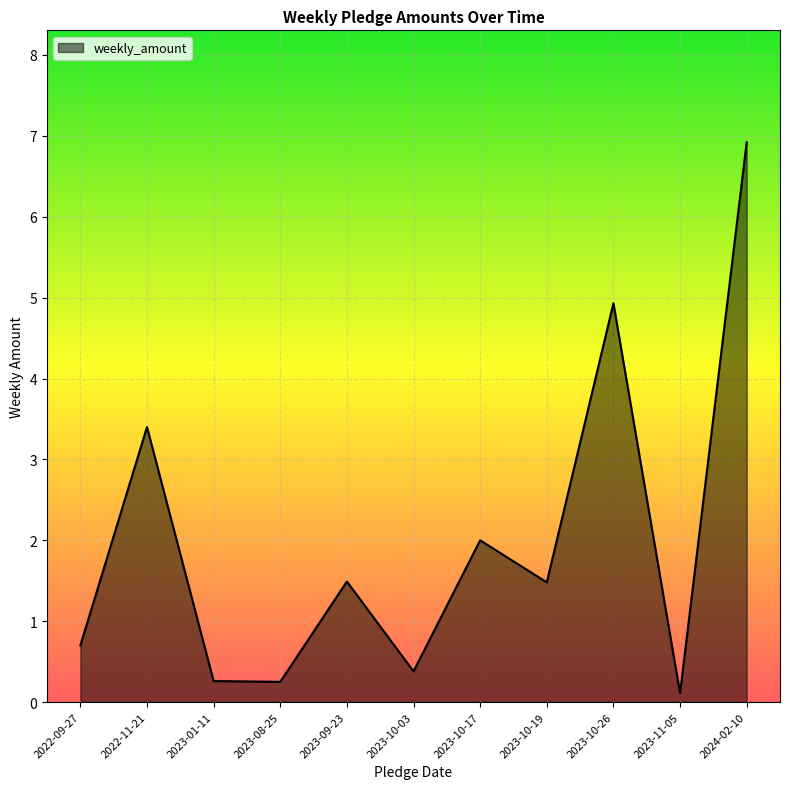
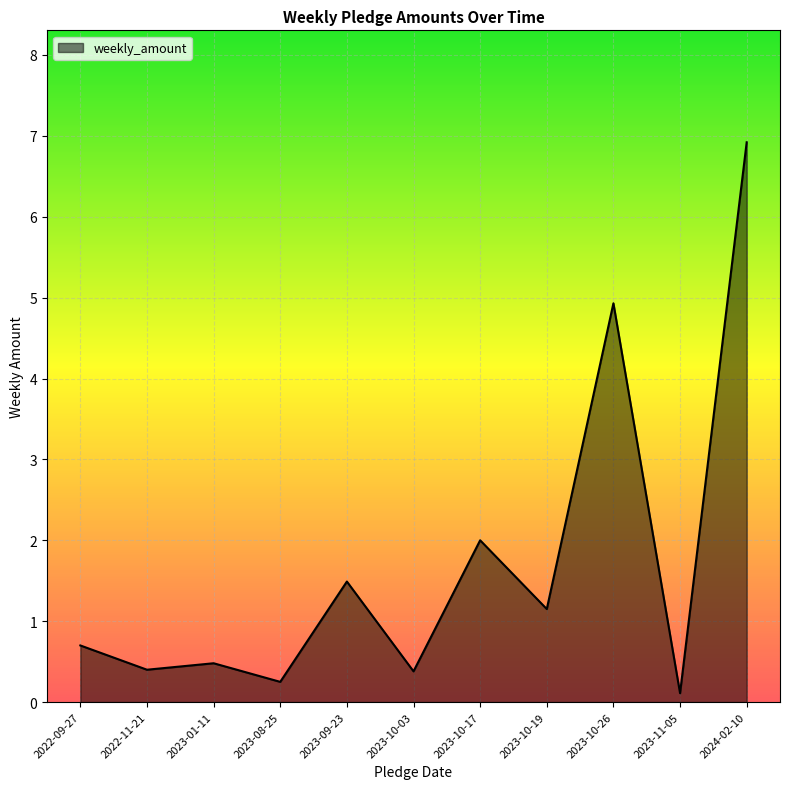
2022-11-21: 3.4 -> 0.4
2023-01-11: 0.3 -> 0.5
2023-10-19: 1.5 -> 1.2
